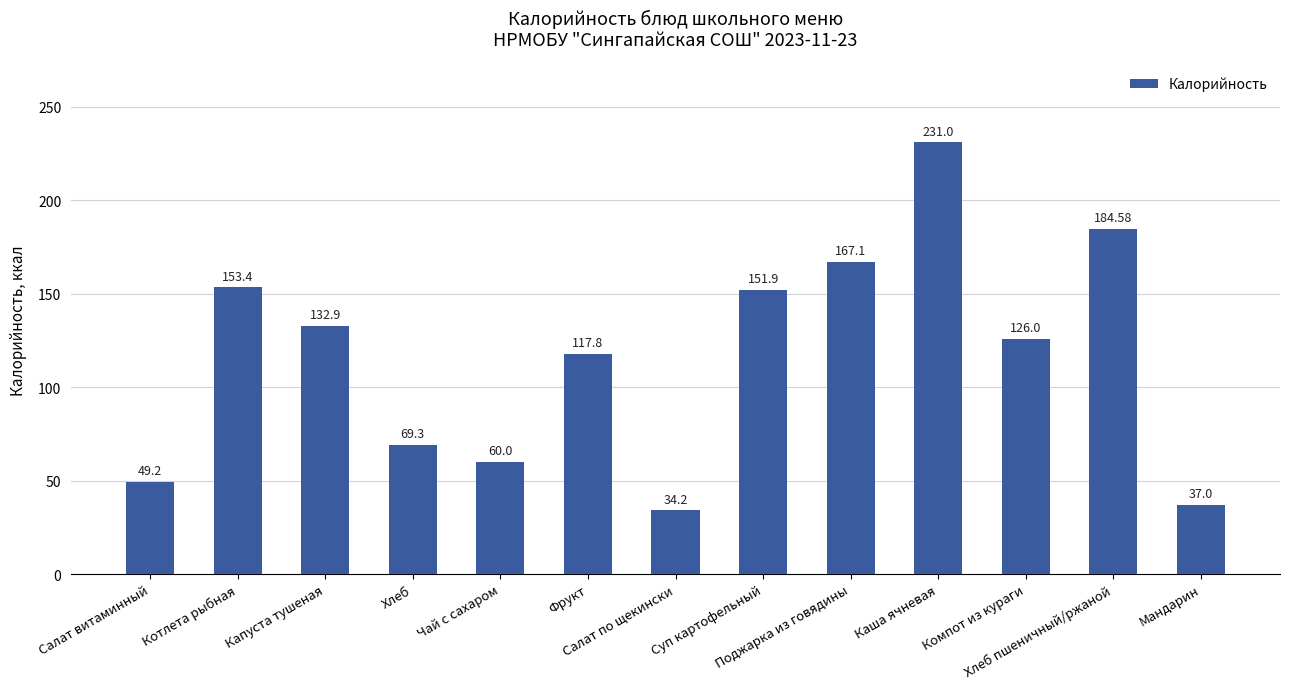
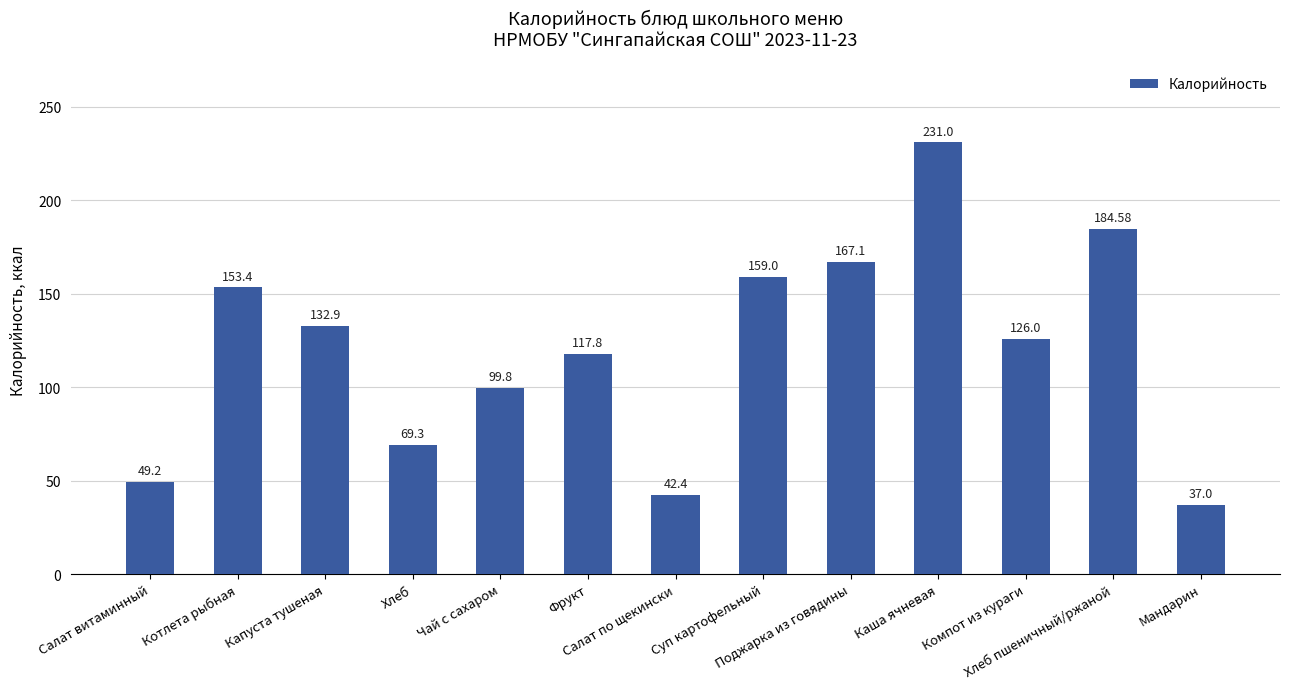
Чай с сахаром: 60.0 -> 99.8
Салат по щекински: 34.2 -> 42.4
Суп картофельный: 151.9 -> 159.0
